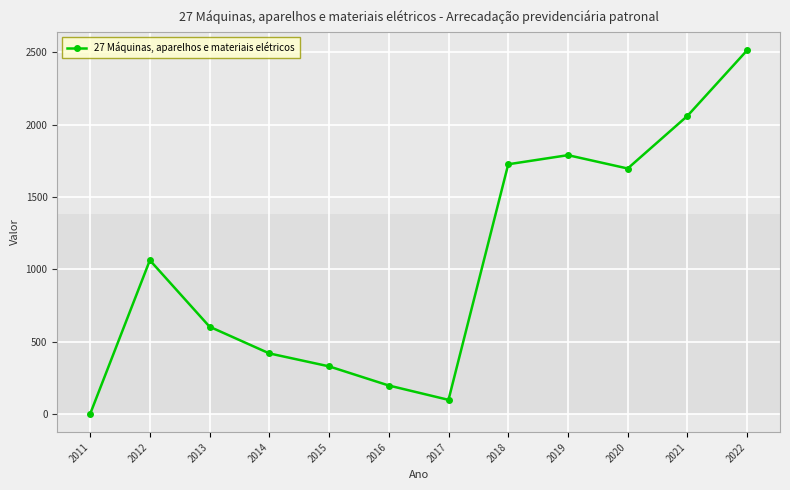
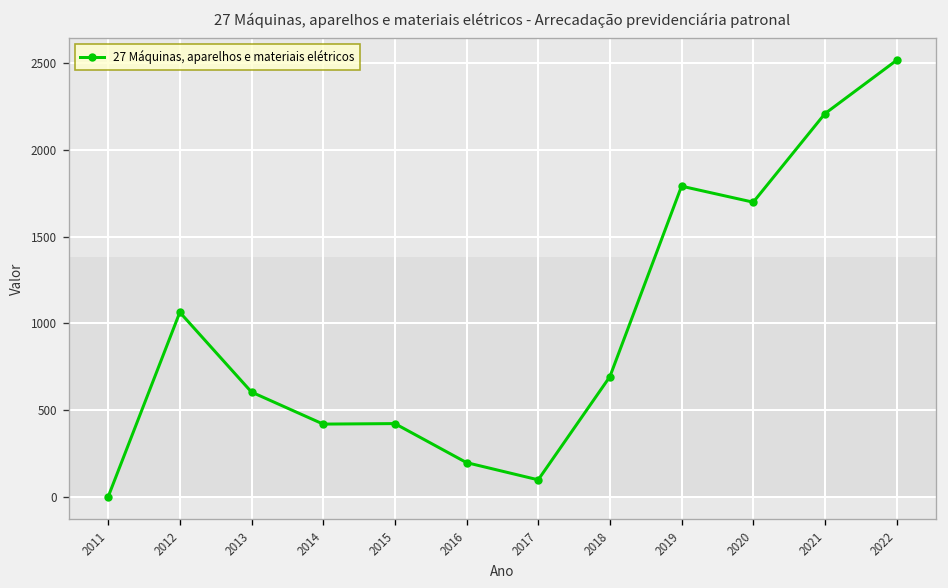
2015: 330 -> 420
2018: 1730 -> 690
2021: 2060 -> 2210
